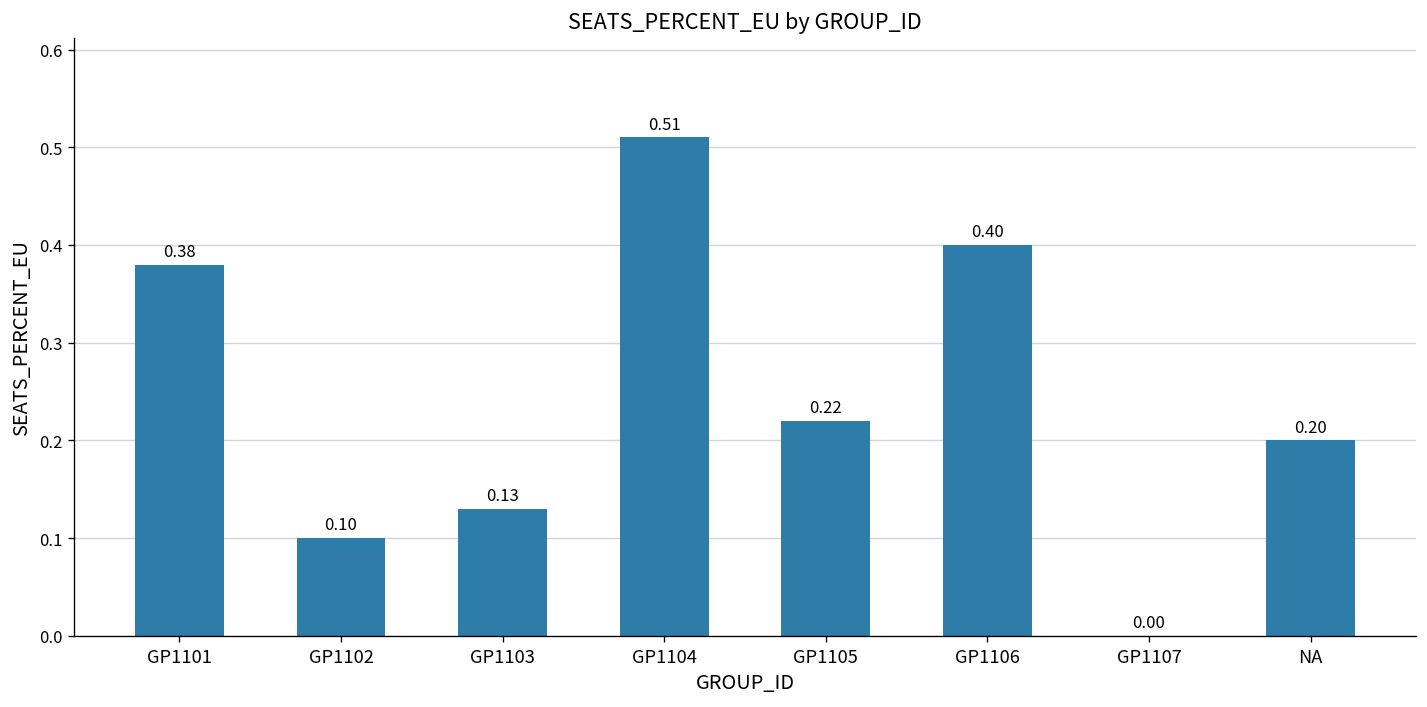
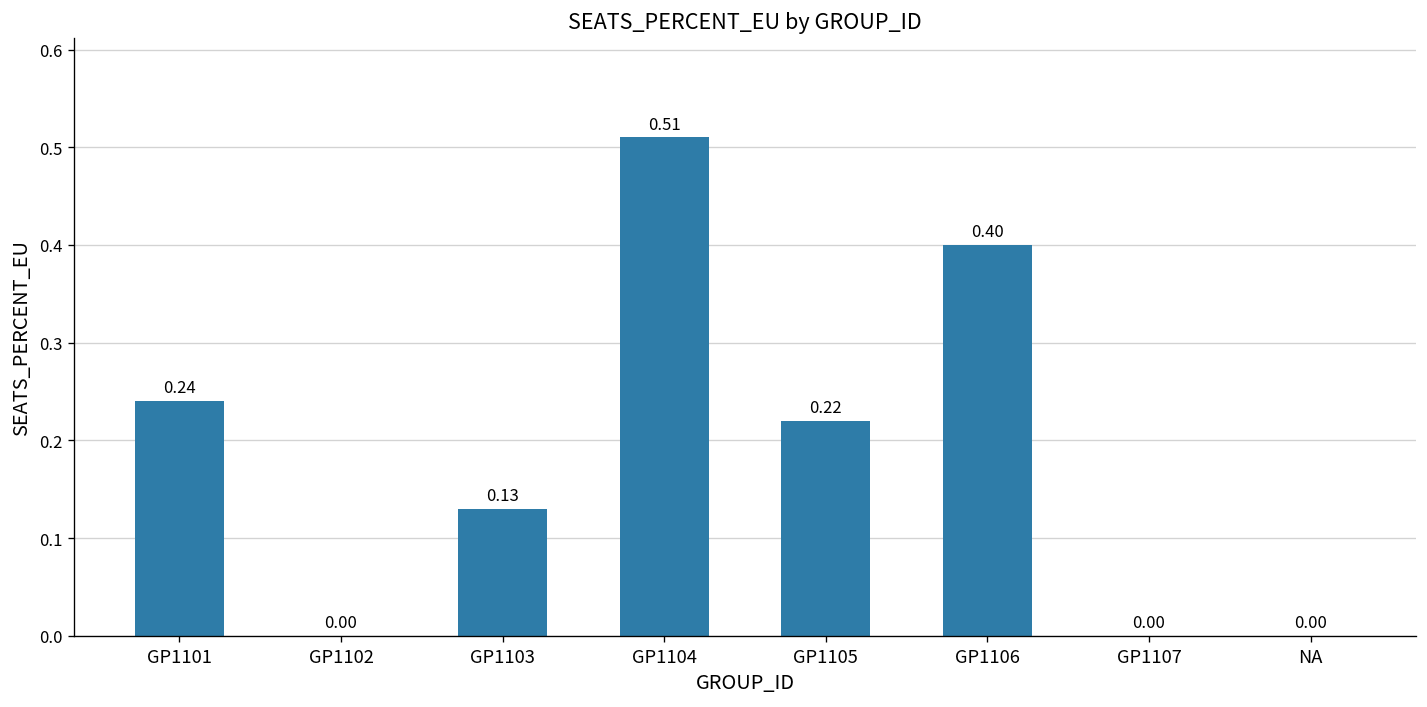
GP1101: 0.38 -> 0.24
GP1102: 0.10 -> 0.00
NA: 0.20 -> 0.00
